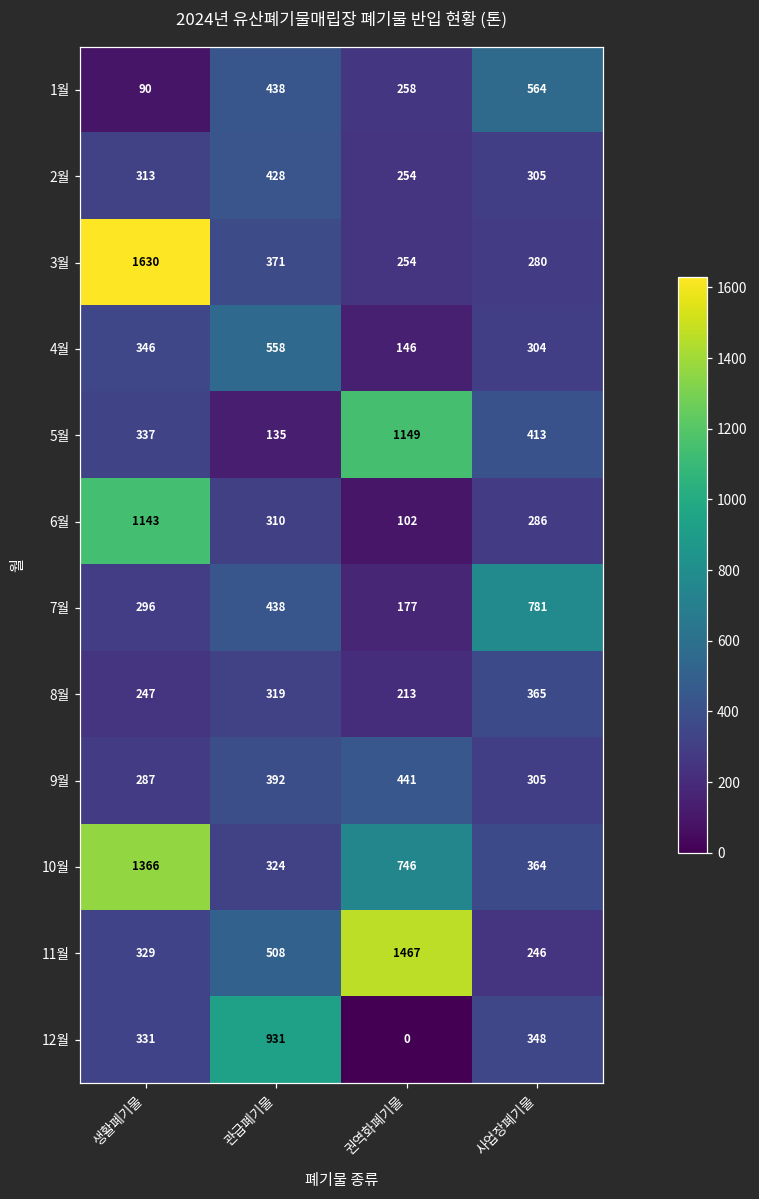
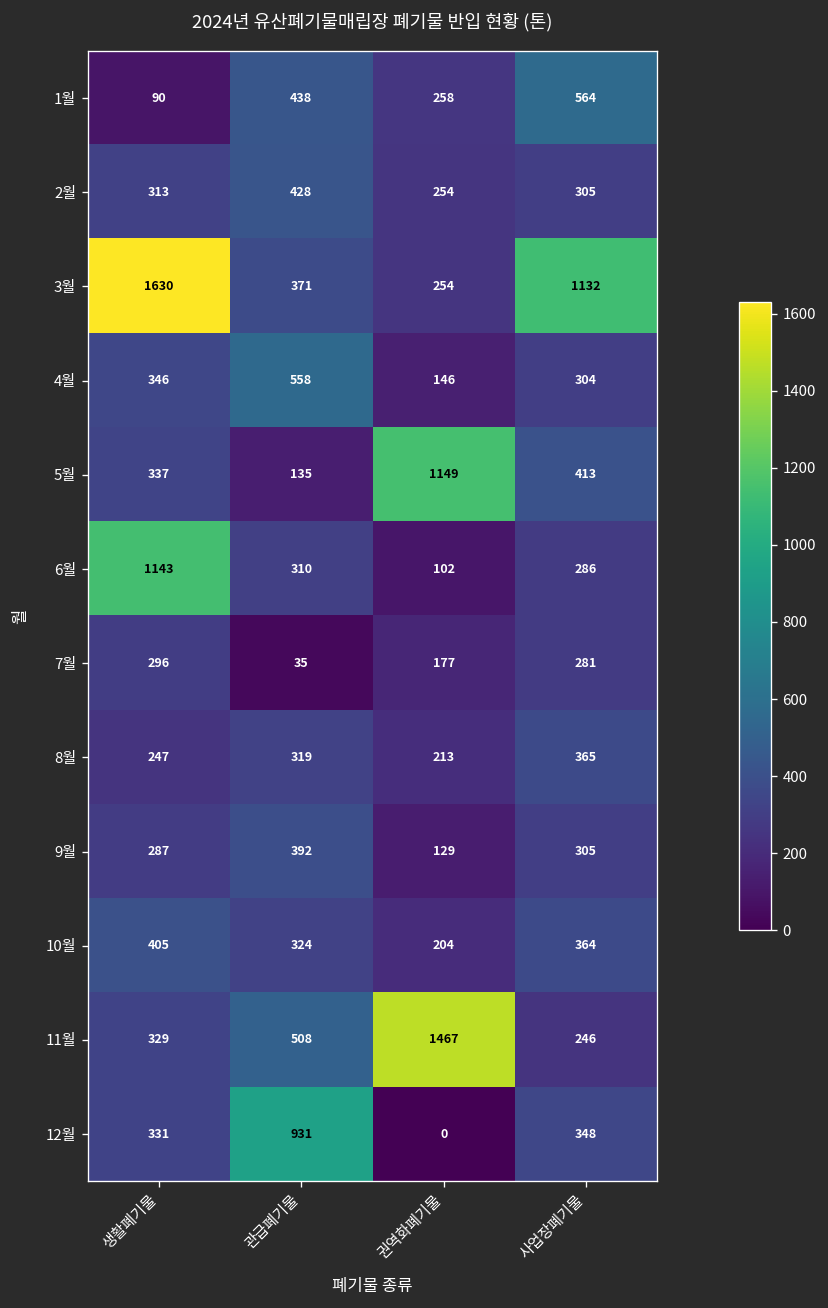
3월, 사업장폐기물: 280 -> 1132
7월, 관급폐기물: 438 -> 35
7월, 사업장폐기물: 781 -> 281
9월, 권역화폐기물: 441 -> 129
10월, 생활폐기물: 1366 -> 405
10월, 권역화폐기물: 746 -> 204
